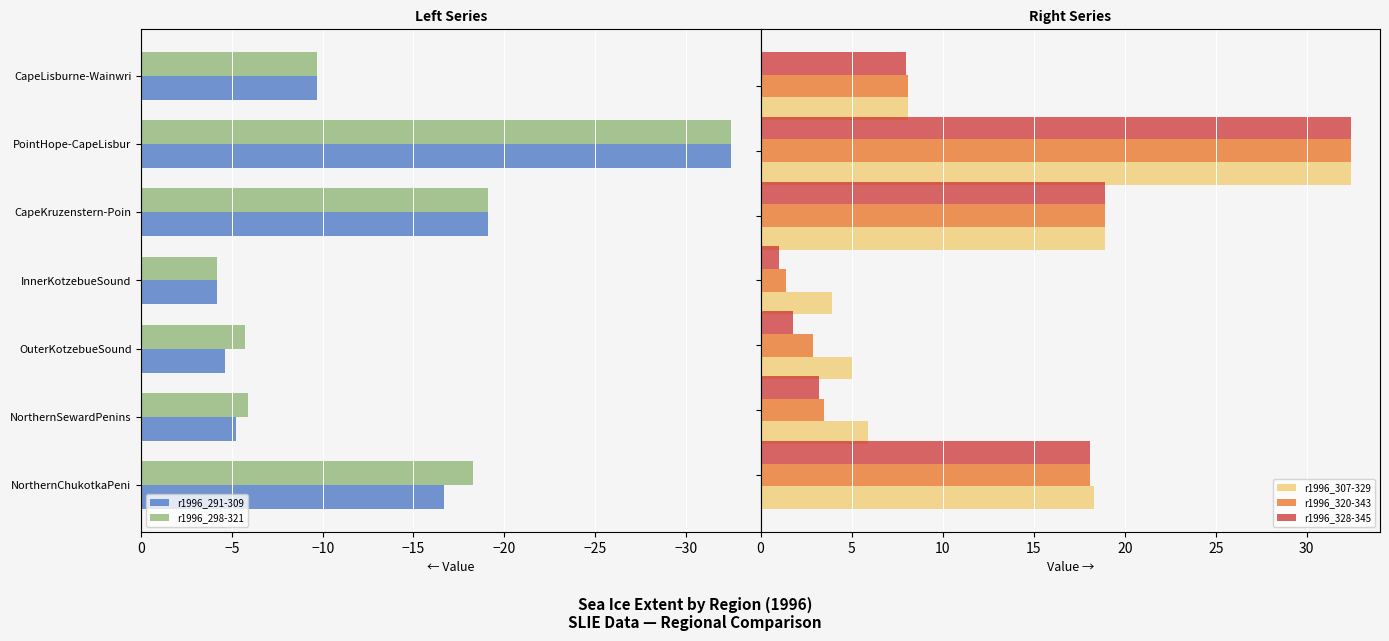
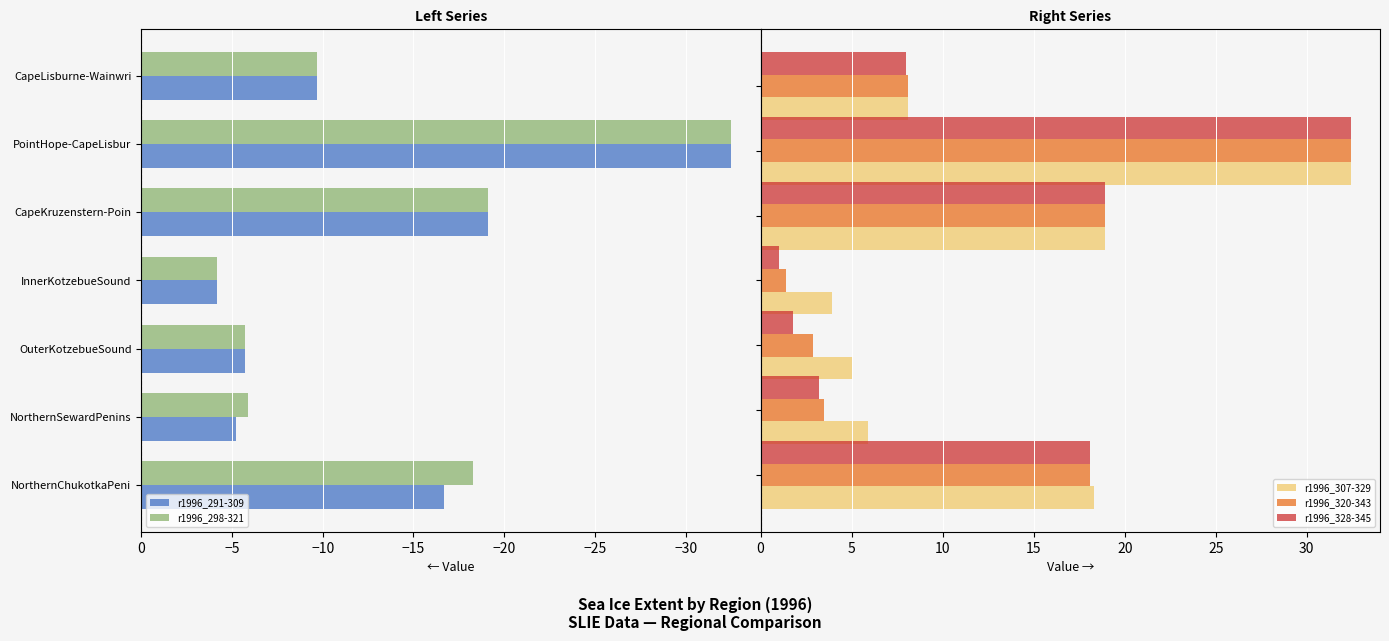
Left Series, r1996_291-309, OuterKotzebueSound: -4.6 -> -5.7
